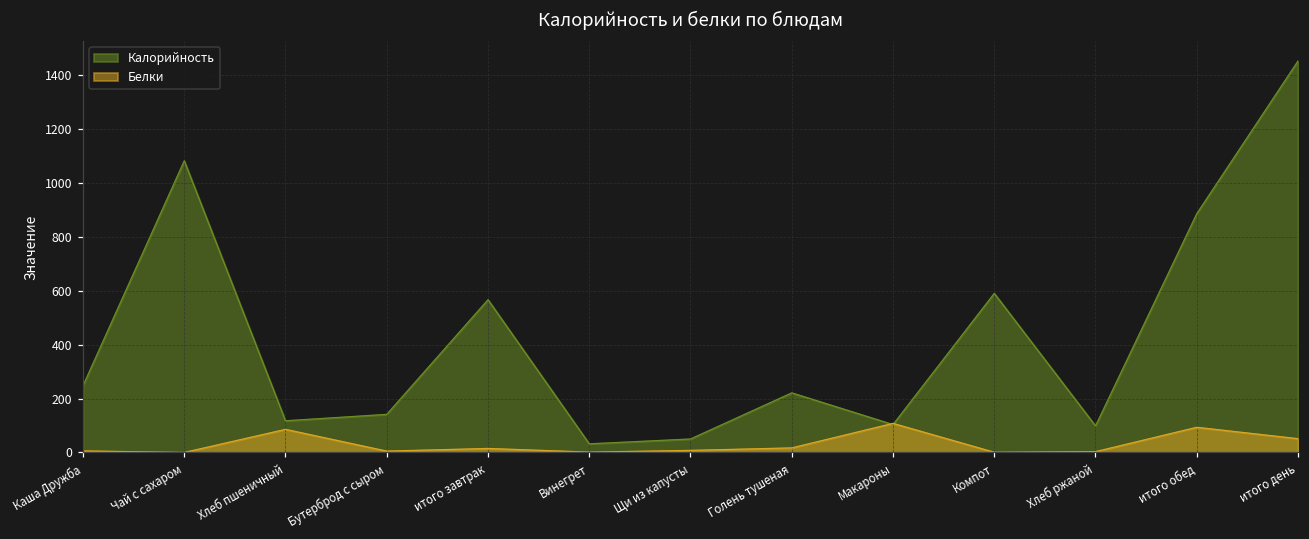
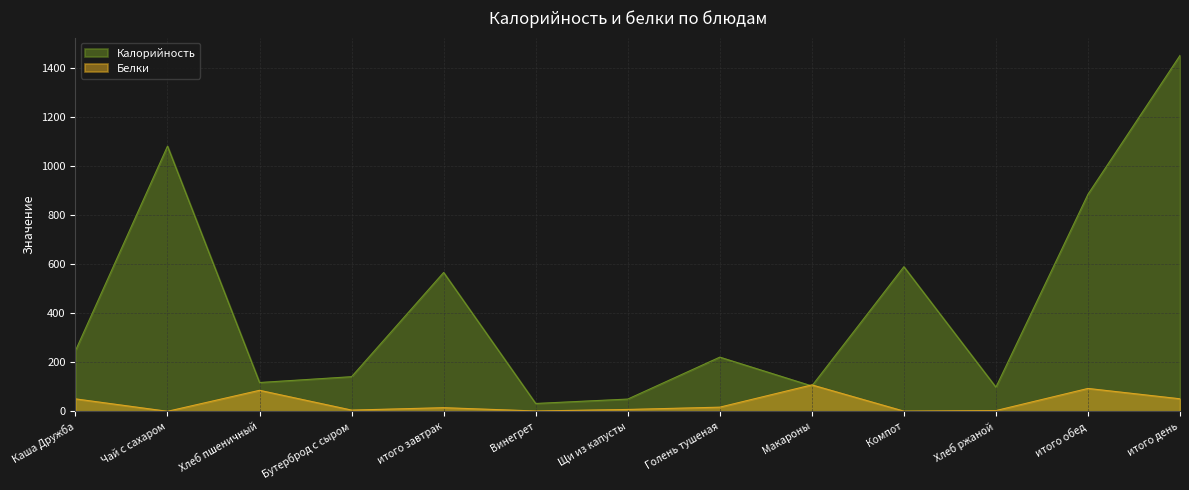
Белки, Каша Дружба: 10 -> 50
